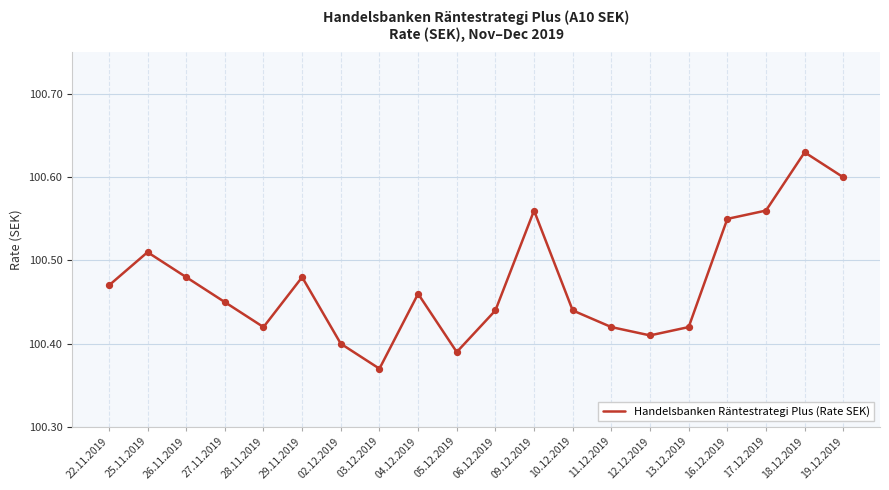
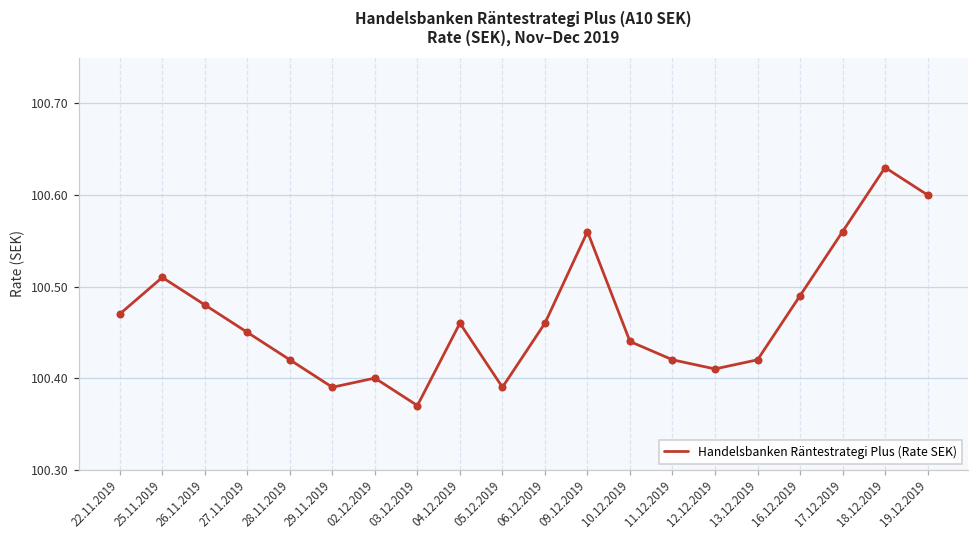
29.11.2019: 100.48 -> 100.39
06.12.2019: 100.44 -> 100.46
16.12.2019: 100.55 -> 100.49
